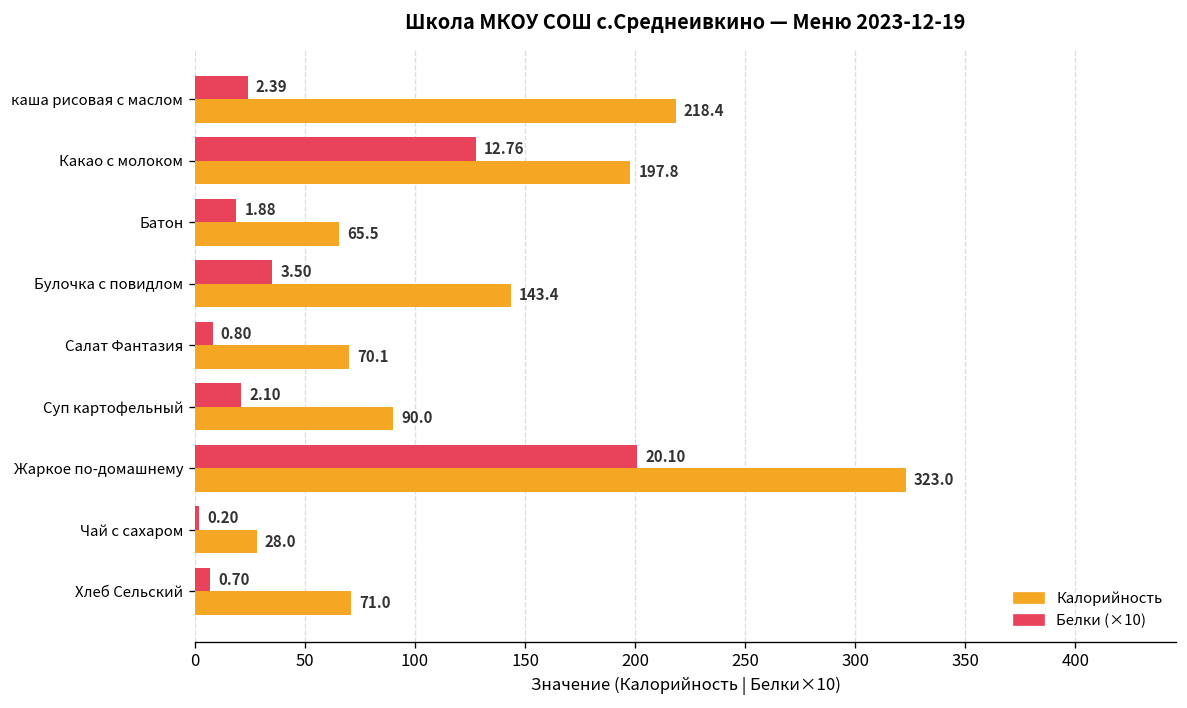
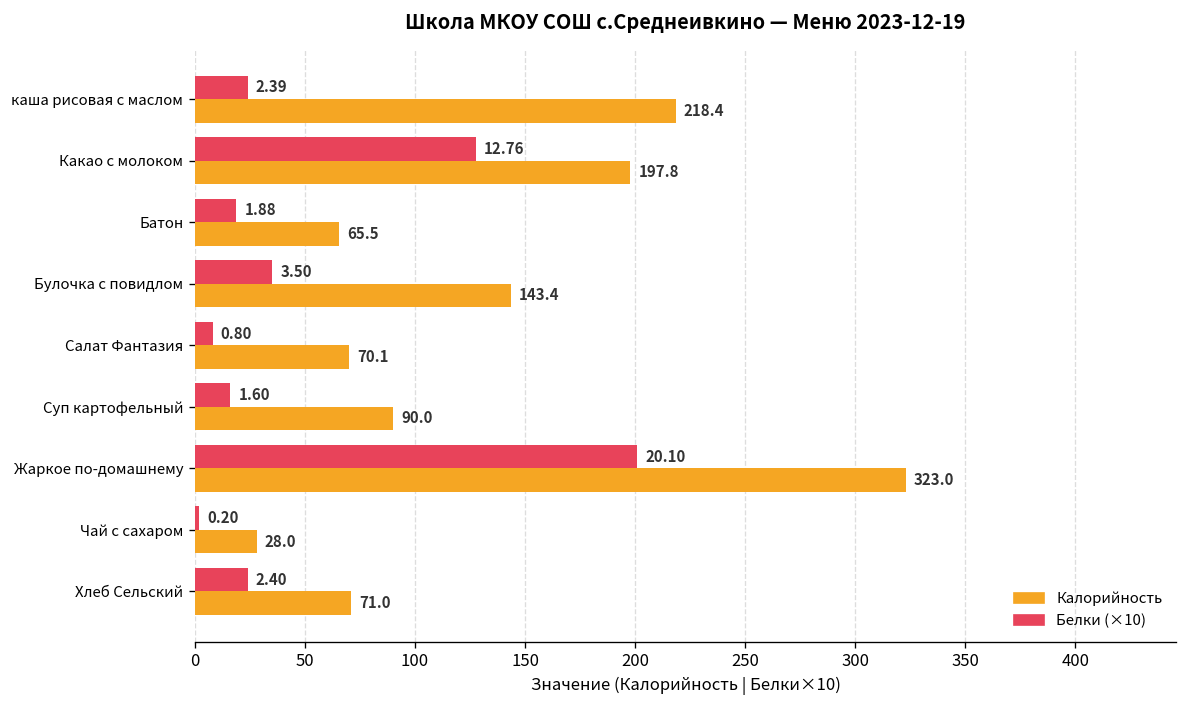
Белки (×10), Суп картофельный: 2.10 -> 1.60
Белки (×10), Хлеб Сельский: 0.70 -> 2.40
